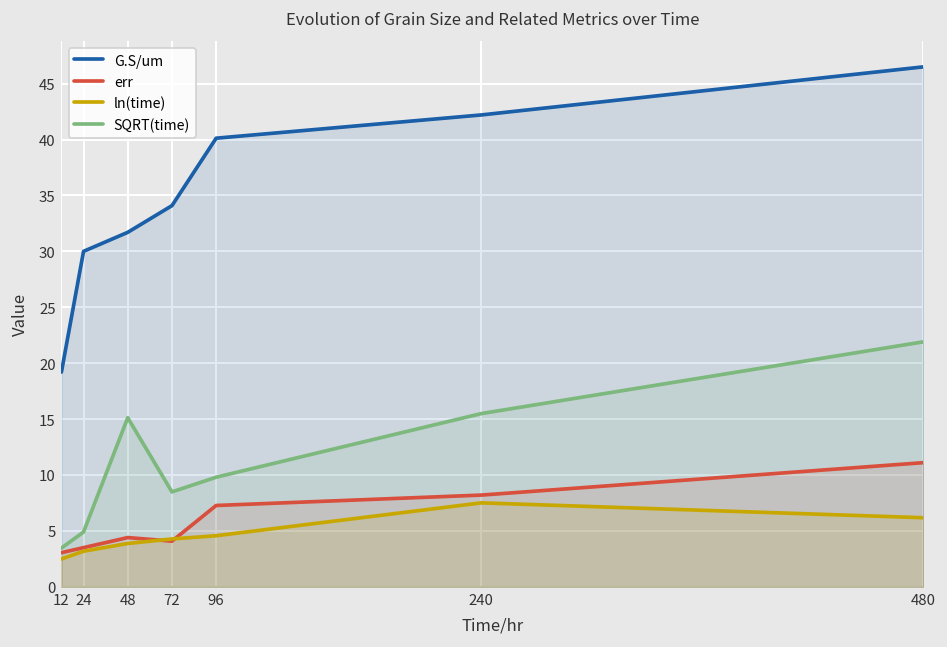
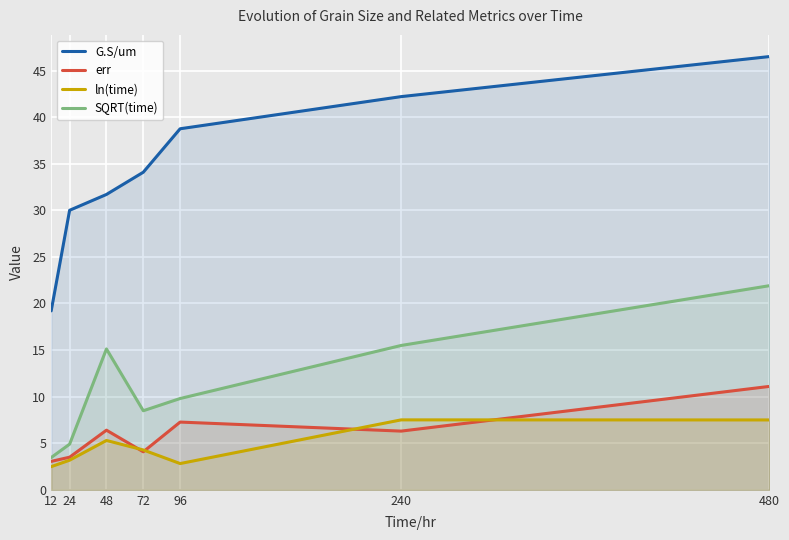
err, 48: 4 -> 6
ln(time), 48: 4 -> 5
G.S/um, 96: 40 -> 39
ln(time), 96: 5 -> 3
err, 240: 8 -> 6
ln(time), 480: 6 -> 7
